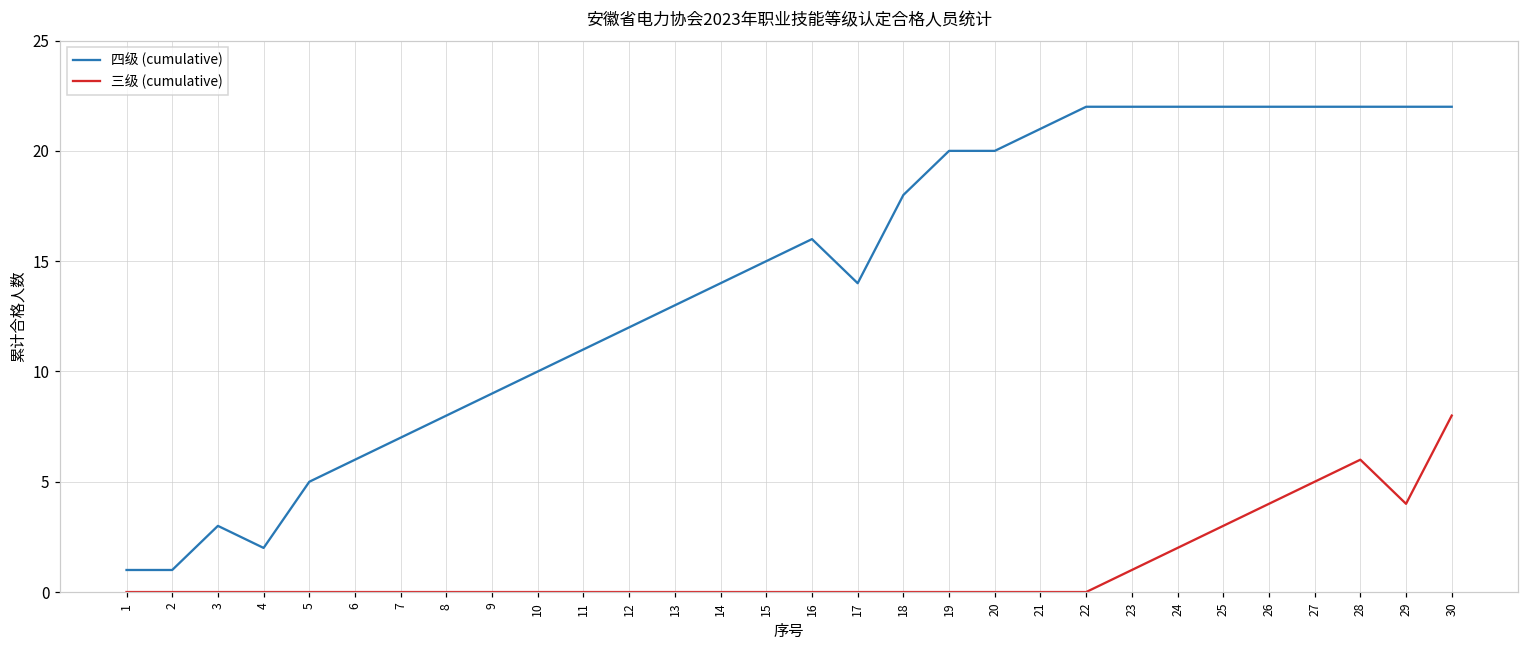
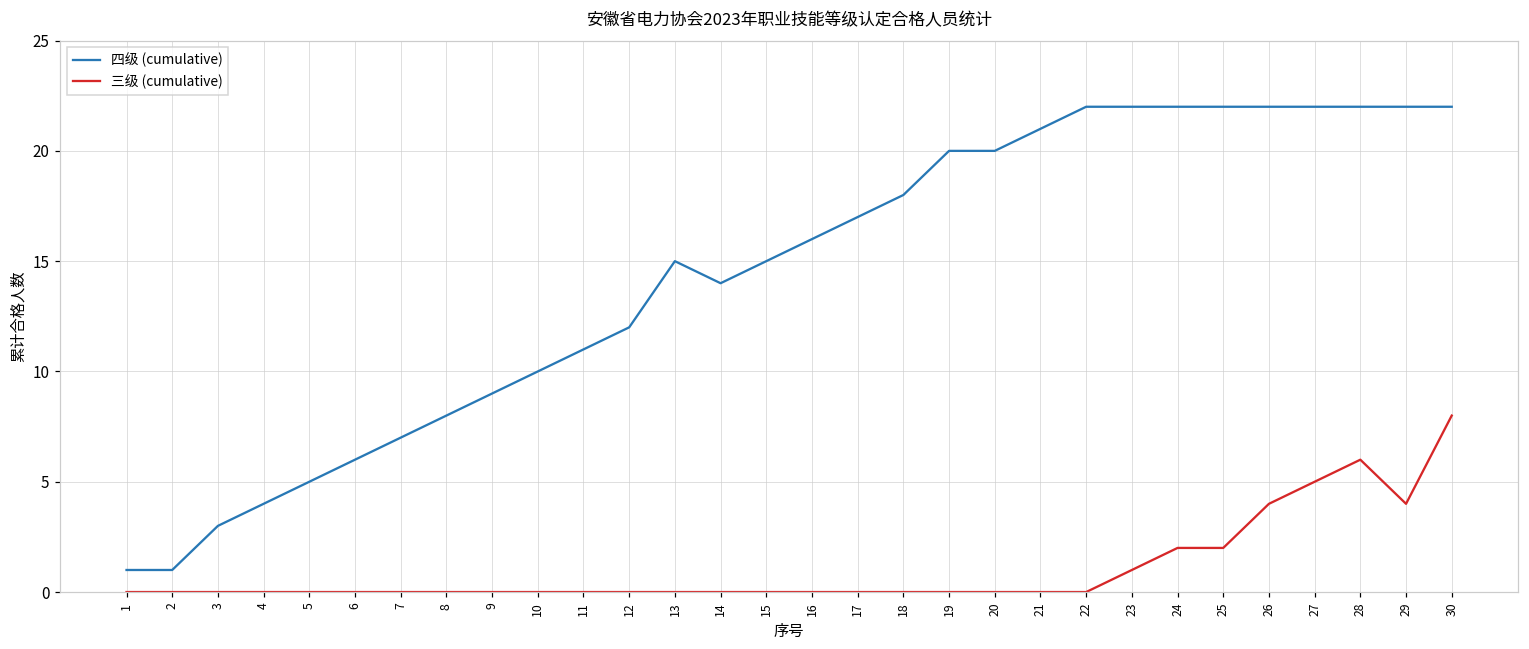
四级 (cumulative), 4: 2 -> 4
四级 (cumulative), 13: 13 -> 15
四级 (cumulative), 17: 14 -> 17
三级 (cumulative), 25: 3 -> 2
